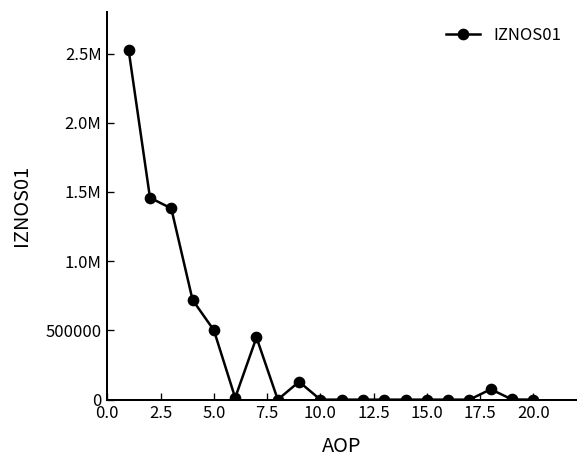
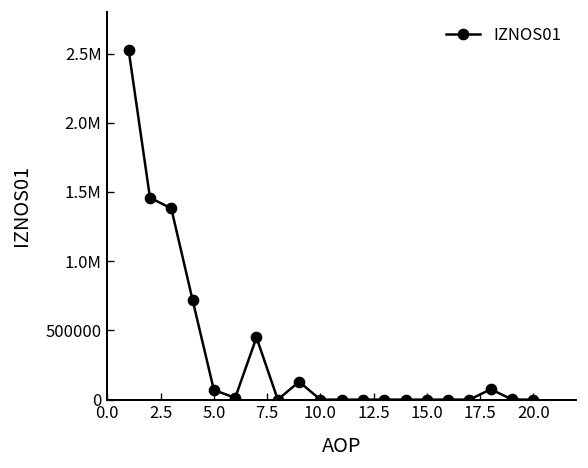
5.0: 500000 -> 70000
